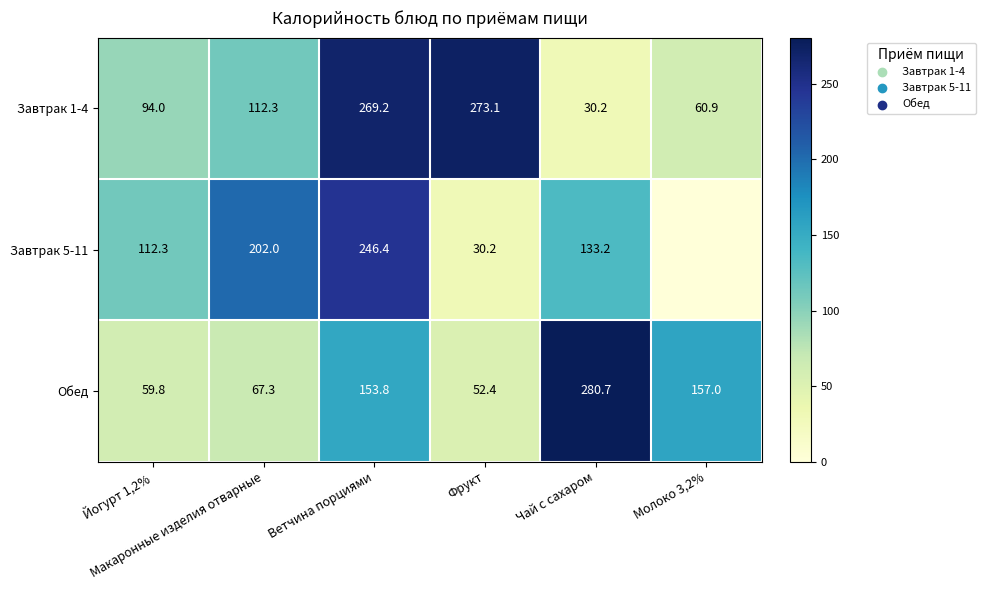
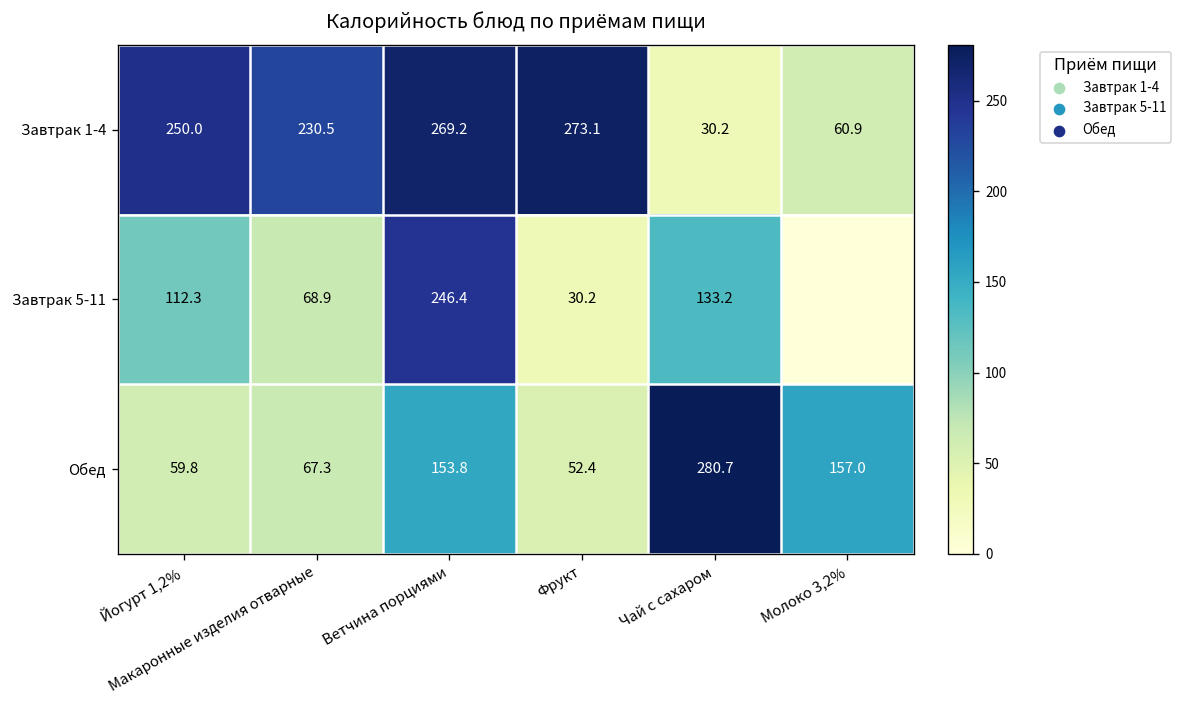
Завтрак 1-4, Йогурт 1,2%: 94.0 -> 250.0
Завтрак 1-4, Макаронные изделия отварные: 112.3 -> 230.5
Завтрак 5-11, Макаронные изделия отварные: 202.0 -> 68.9
